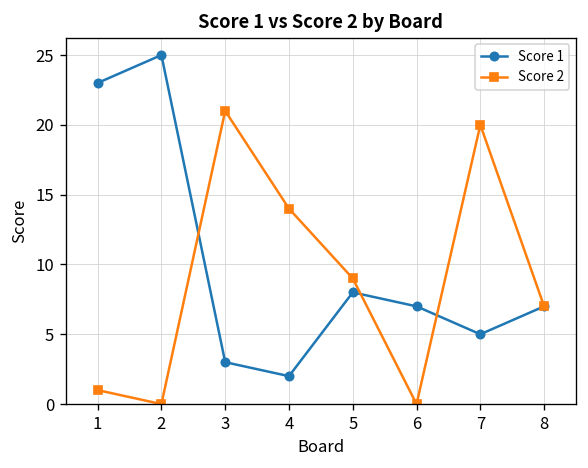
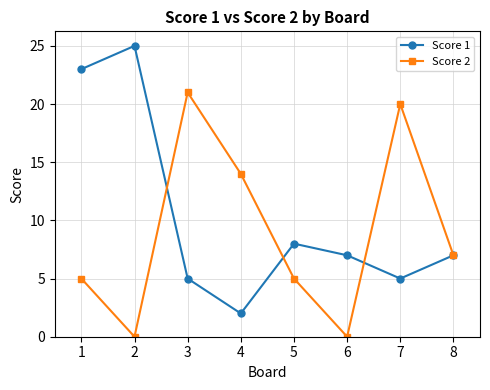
Score 2, 1: 1 -> 5
Score 1, 3: 3 -> 5
Score 2, 5: 9 -> 5
